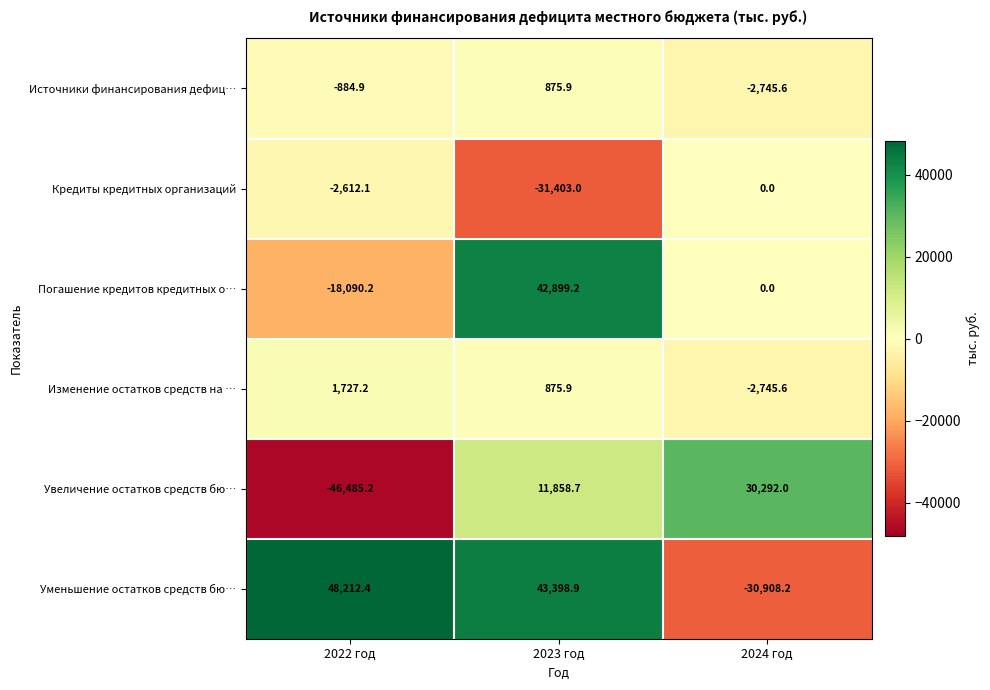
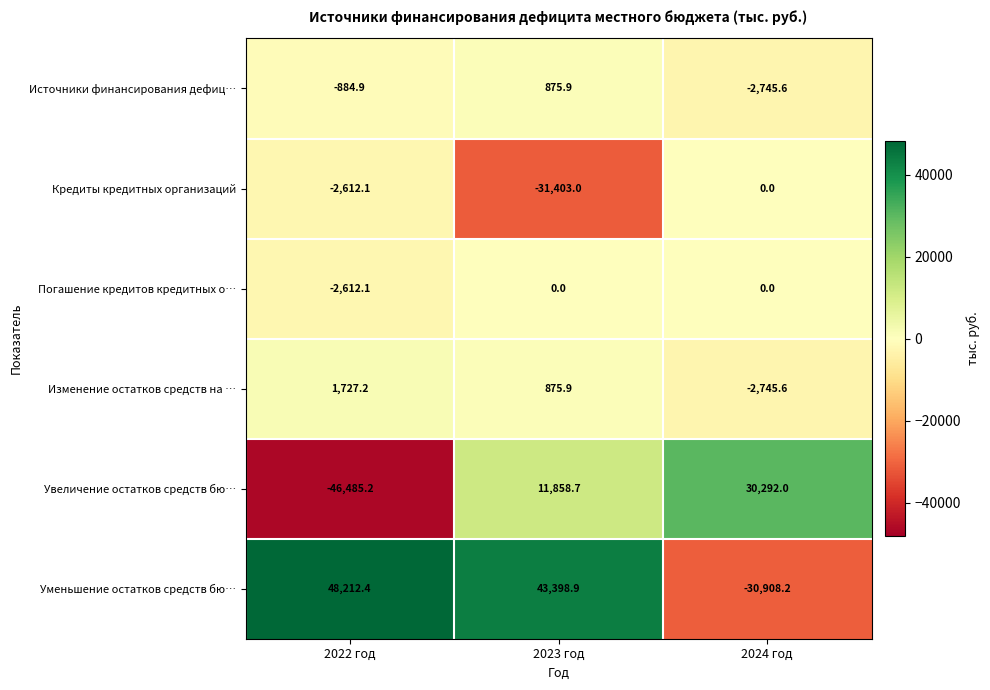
Погашение кредитов кредитных о…, 2022 год: -18,090.2 -> -2,612.1
Погашение кредитов кредитных о…, 2023 год: 42,899.2 -> 0.0
